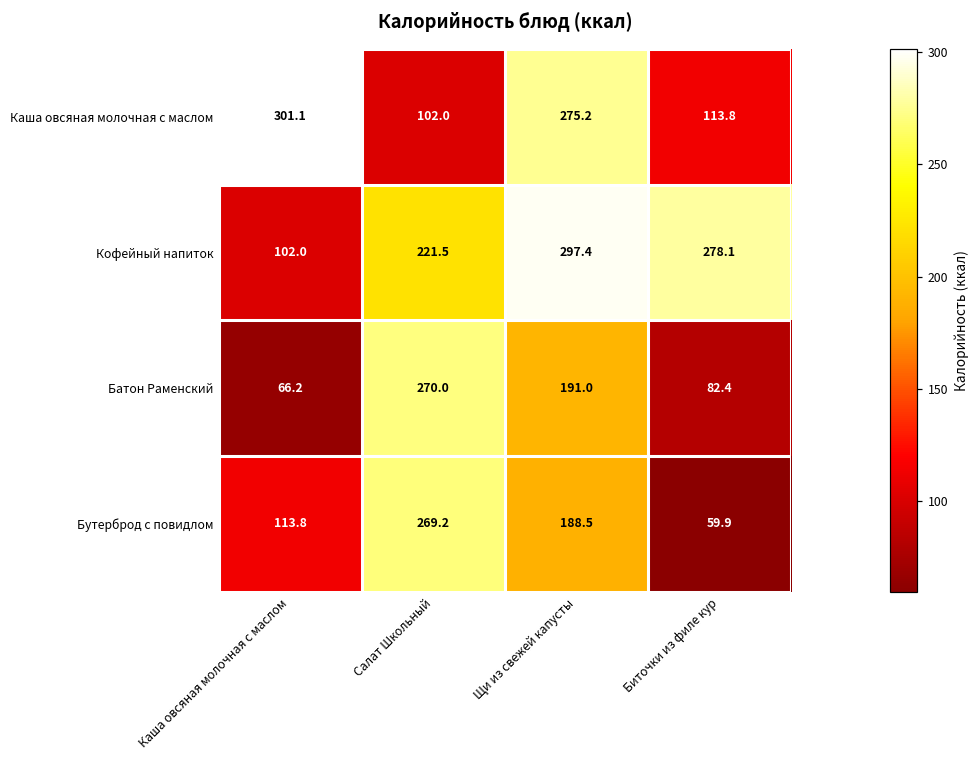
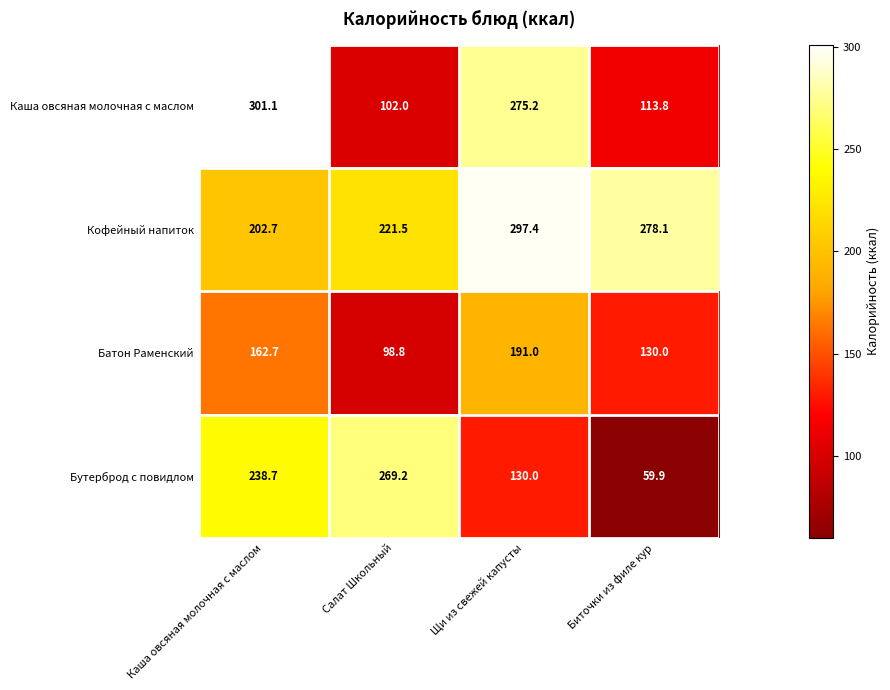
Кофейный напиток, Каша овсяная молочная с маслом: 102.0 -> 202.7
Батон Раменский, Каша овсяная молочная с маслом: 66.2 -> 162.7
Батон Раменский, Салат Школьный: 270.0 -> 98.8
Батон Раменский, Биточки из филе кур: 82.4 -> 130.0
Бутерброд с повидлом, Каша овсяная молочная с маслом: 113.8 -> 238.7
Бутерброд с повидлом, Щи из свежей капусты: 188.5 -> 130.0
